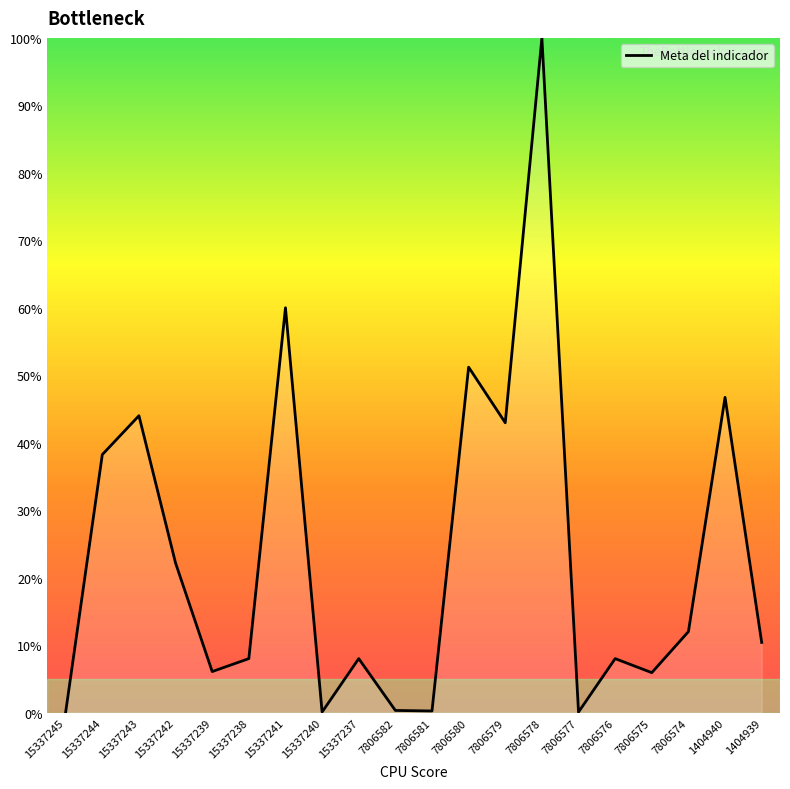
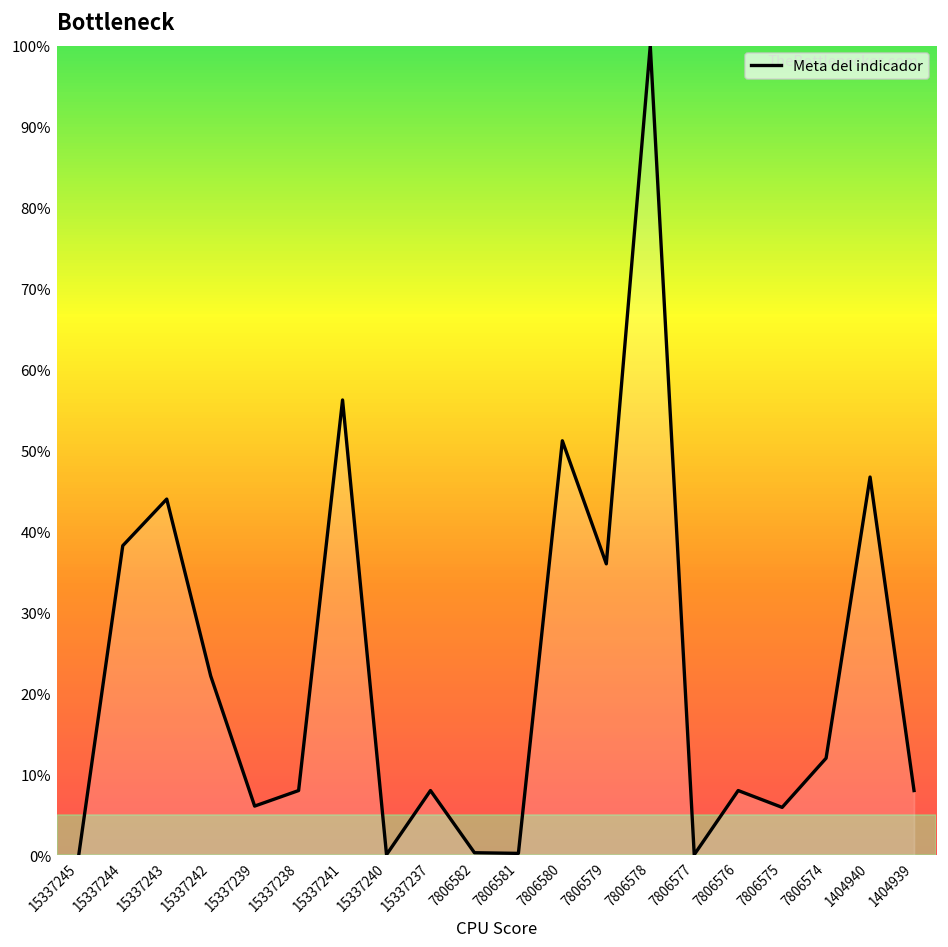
15337241: 60% -> 56%
7806579: 43% -> 36%
1404939: 10% -> 8%
